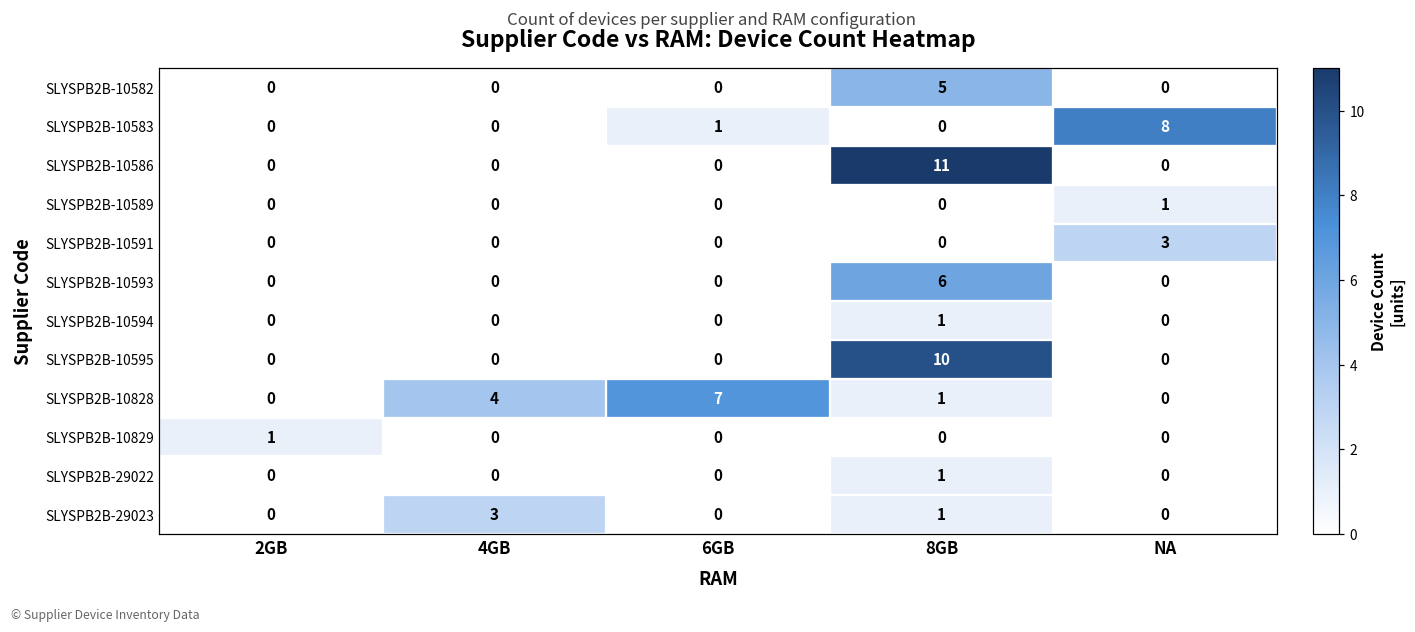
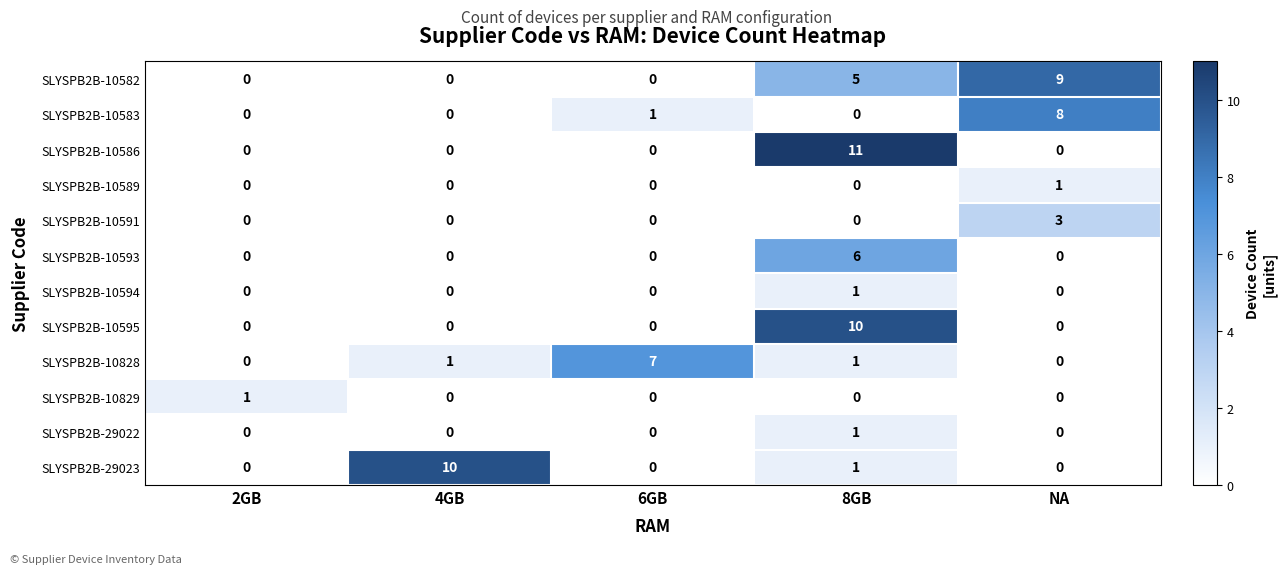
SLYSPB2B-10582, NA: 0 -> 9
SLYSPB2B-10828, 4GB: 4 -> 1
SLYSPB2B-29023, 4GB: 3 -> 10
